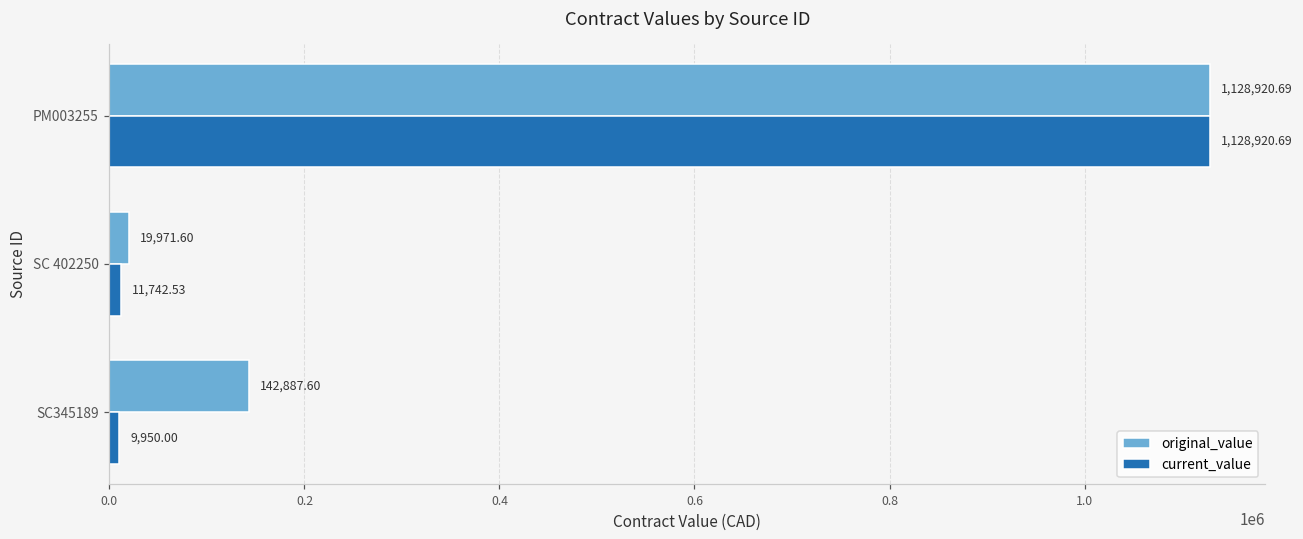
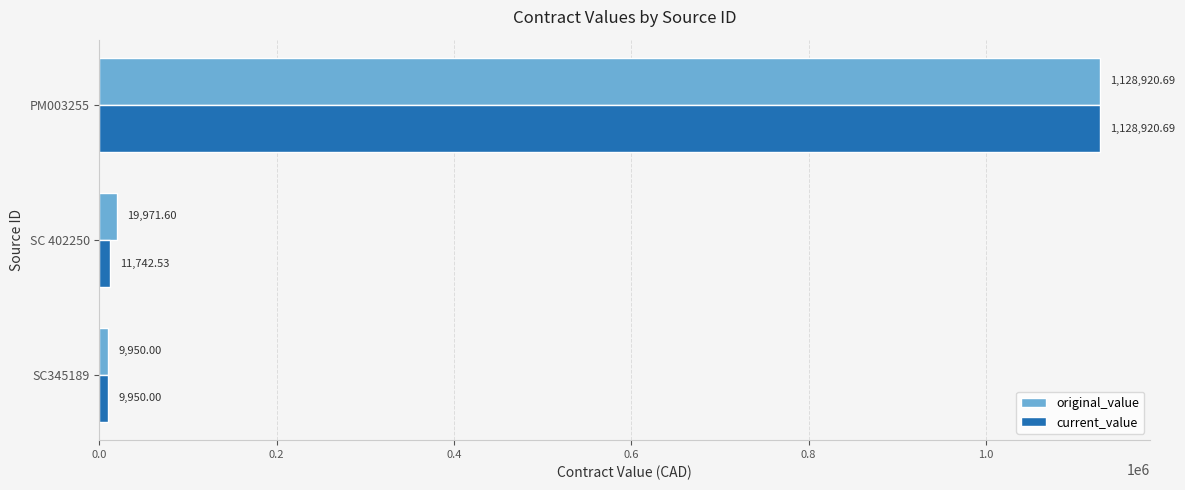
original_value, SC345189: 142,887.60 -> 9,950.00
